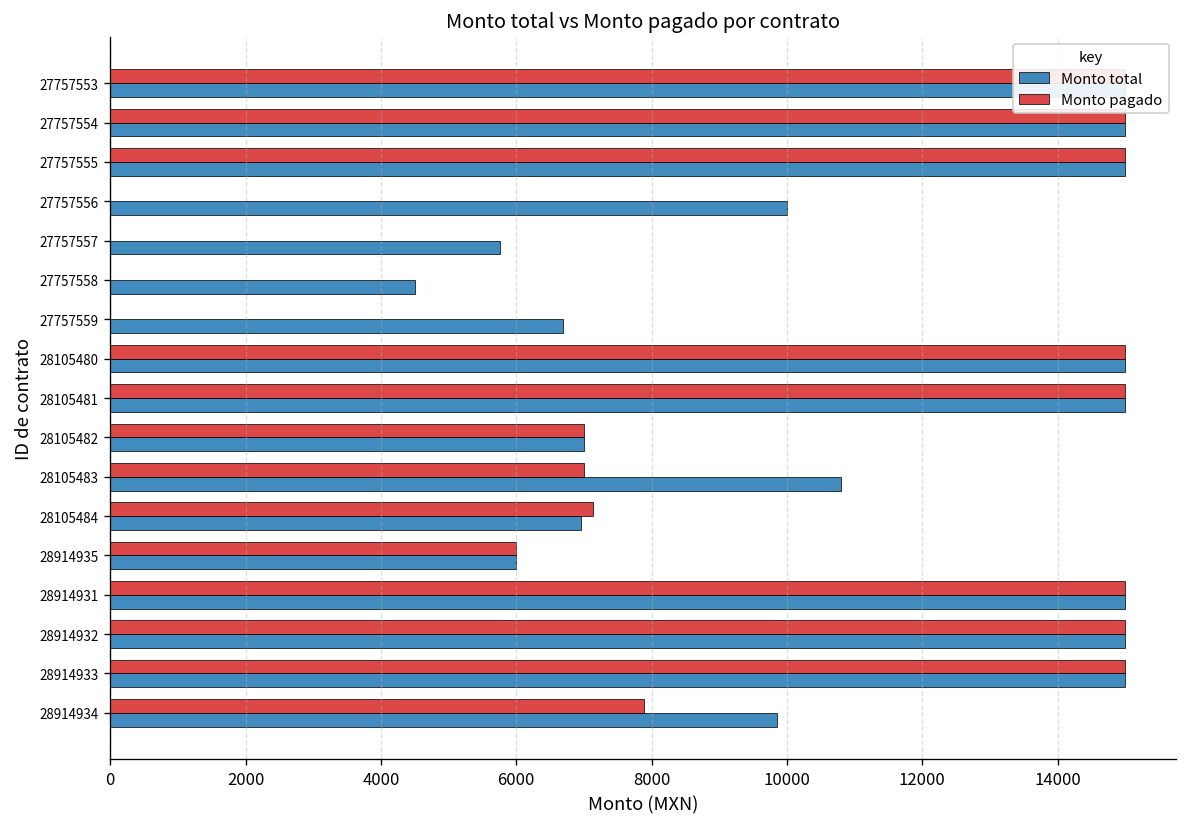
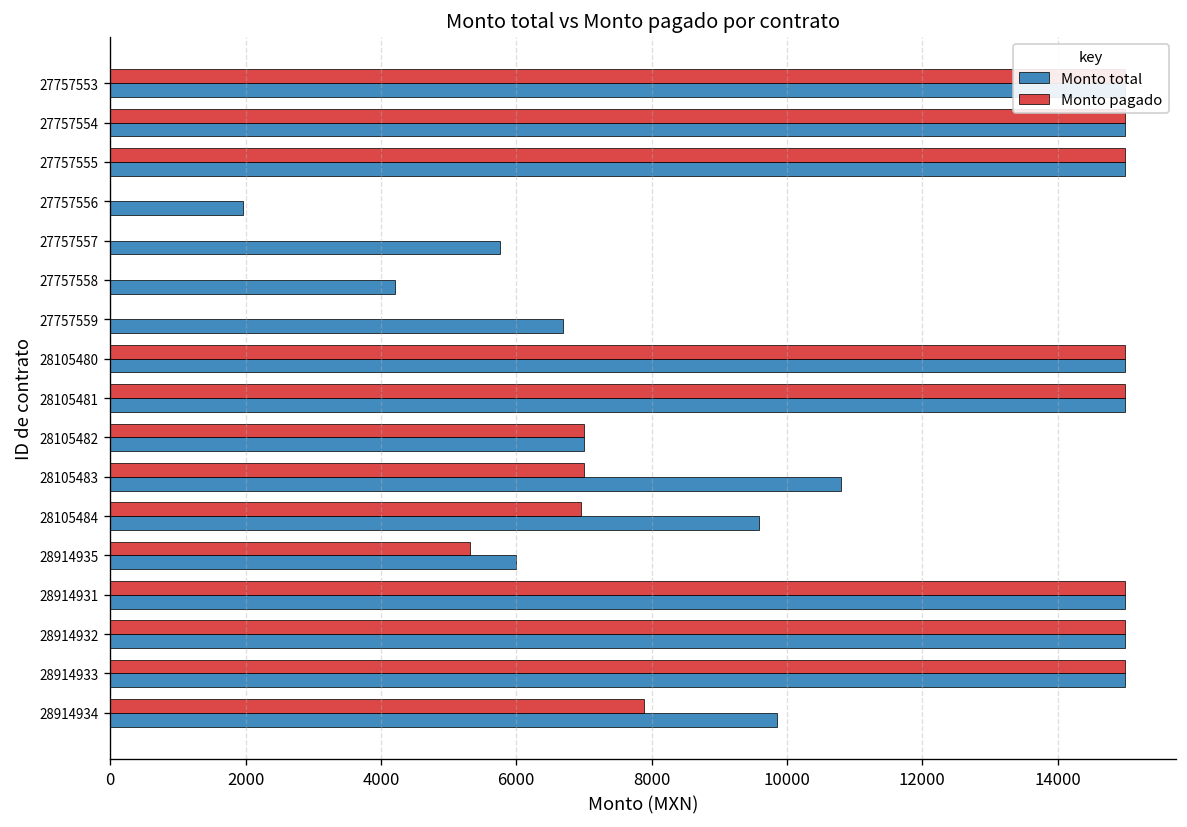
Monto total, 27757556: 10000 -> 2000
Monto total, 27757558: 4500 -> 4200
Monto pagado, 28105484: 7100 -> 7000
Monto total, 28105484: 7000 -> 9600
Monto pagado, 28914935: 6000 -> 5300
